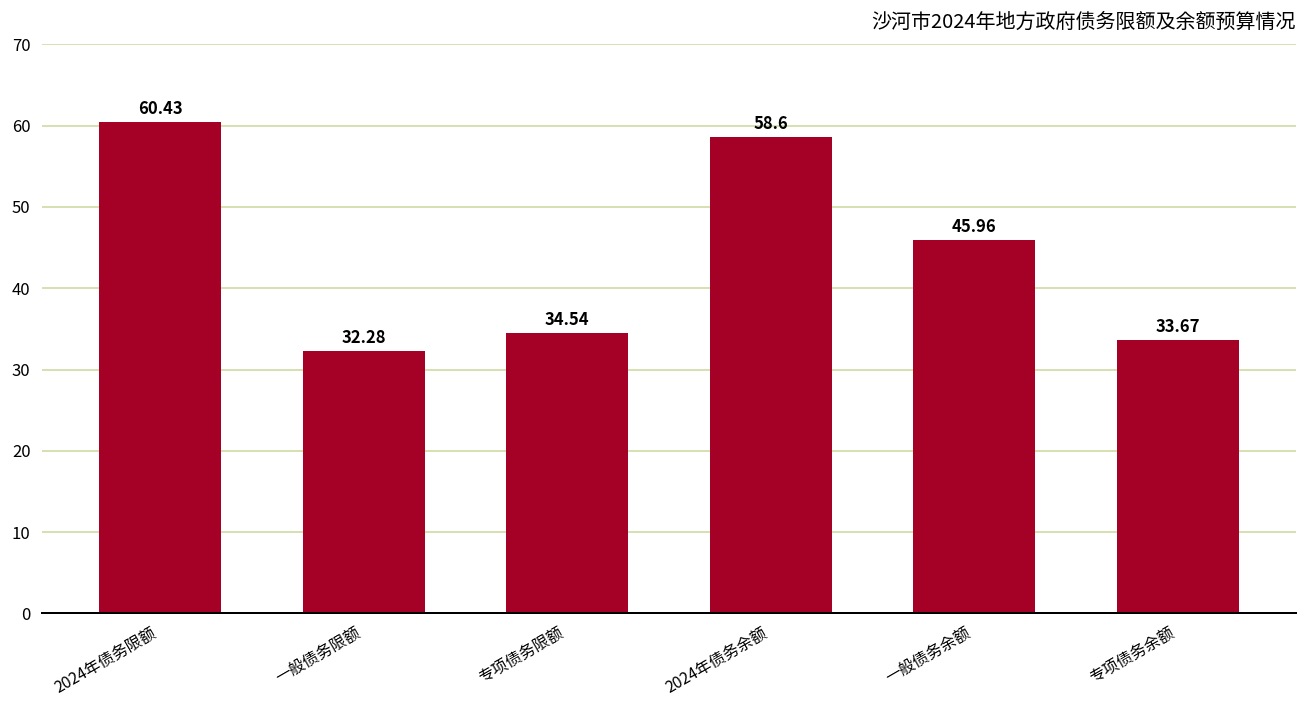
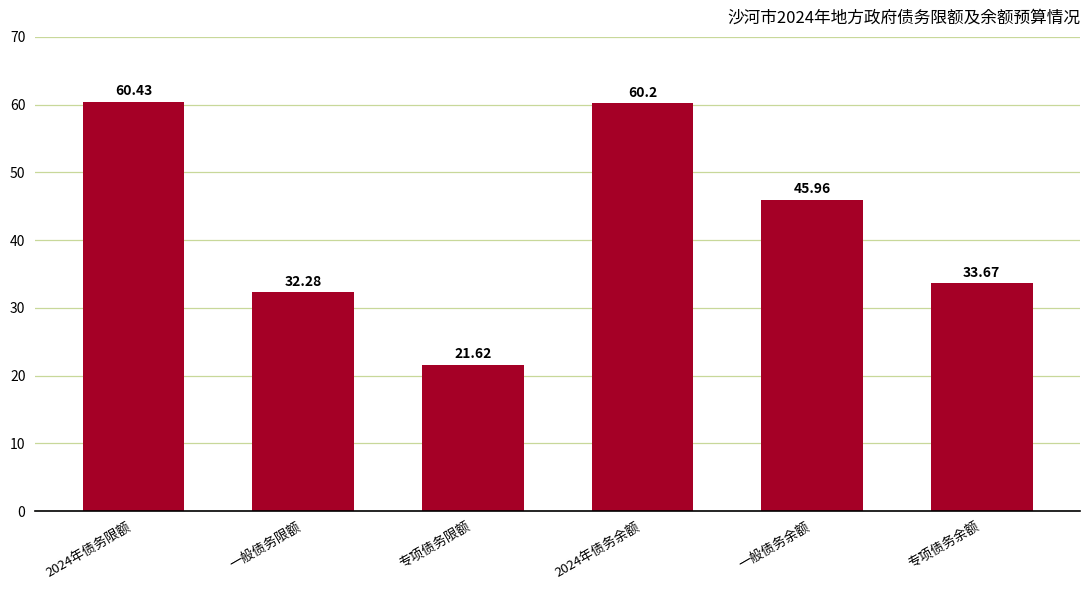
专项债务限额: 34.54 -> 21.62
2024年债务余额: 58.6 -> 60.2
